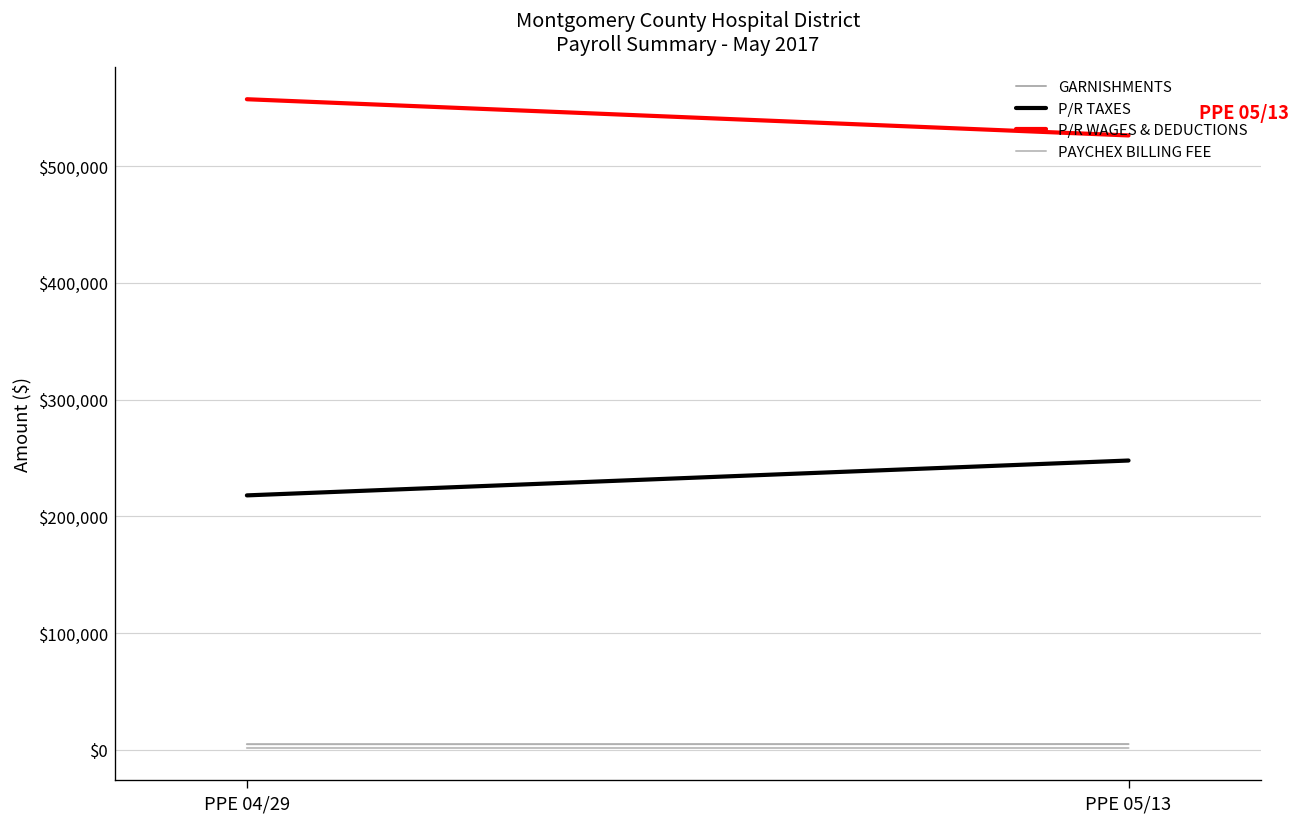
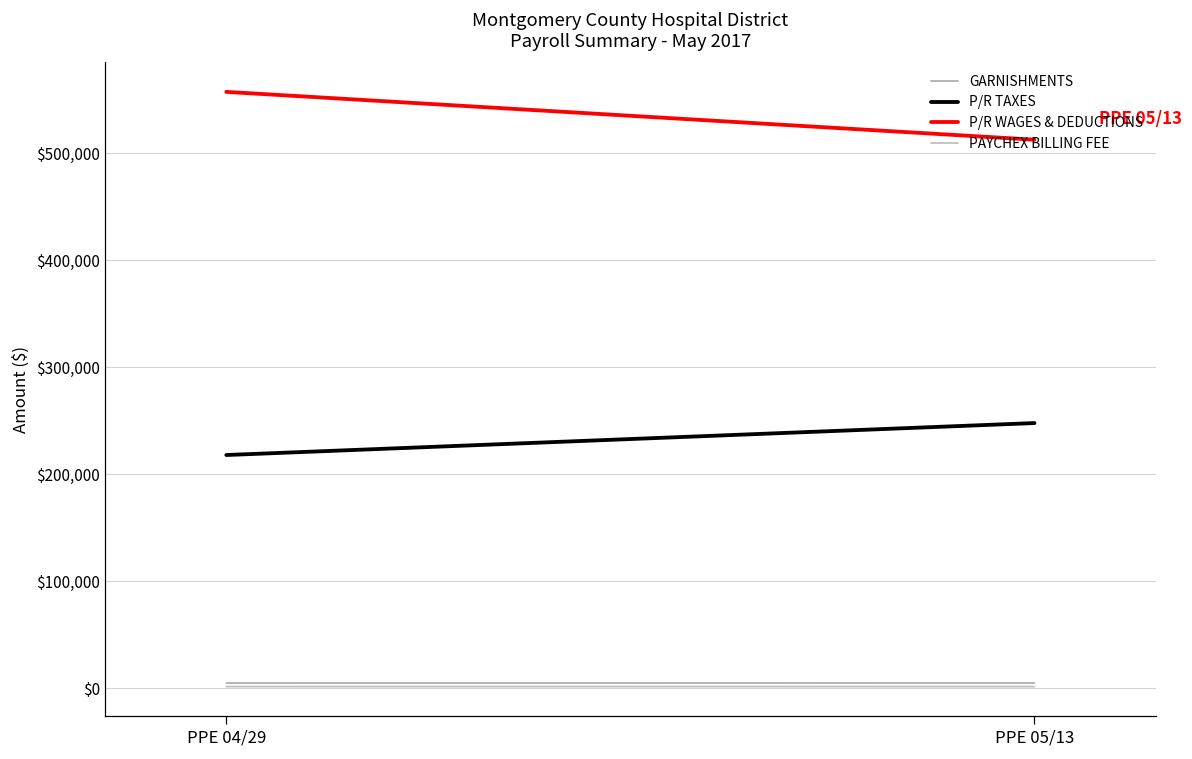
P/R WAGES & DEDUCTIONS, PPE 05/13: $530,000 -> $510,000
